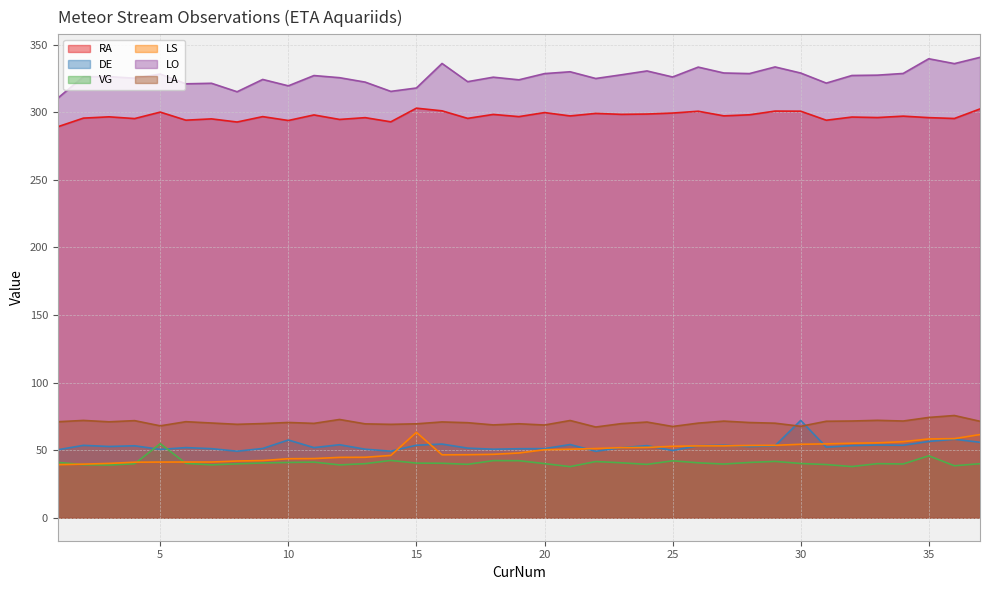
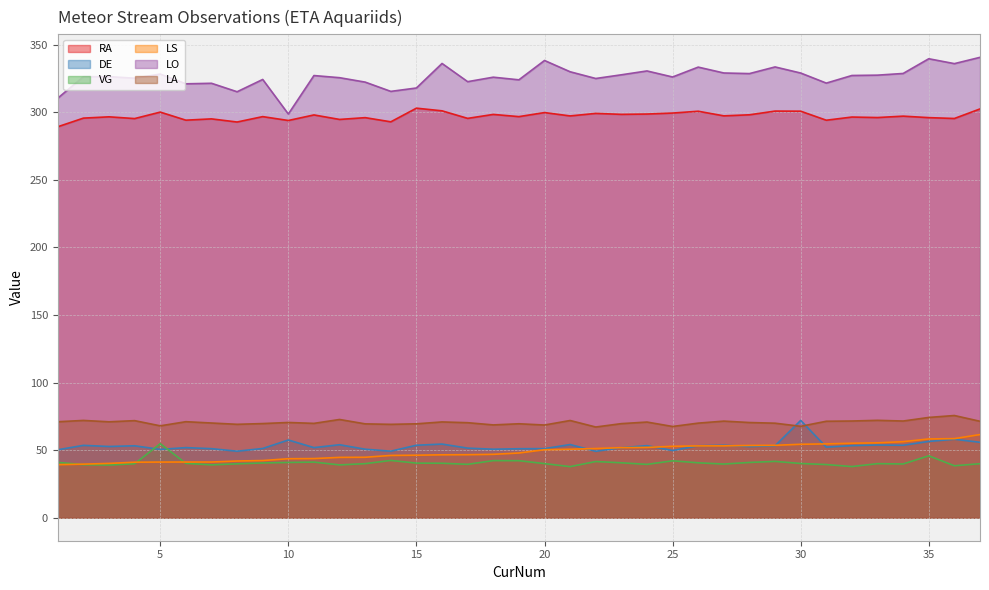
LO, 10: 320 -> 299
LS, 15: 63 -> 46
LO, 20: 329 -> 338
